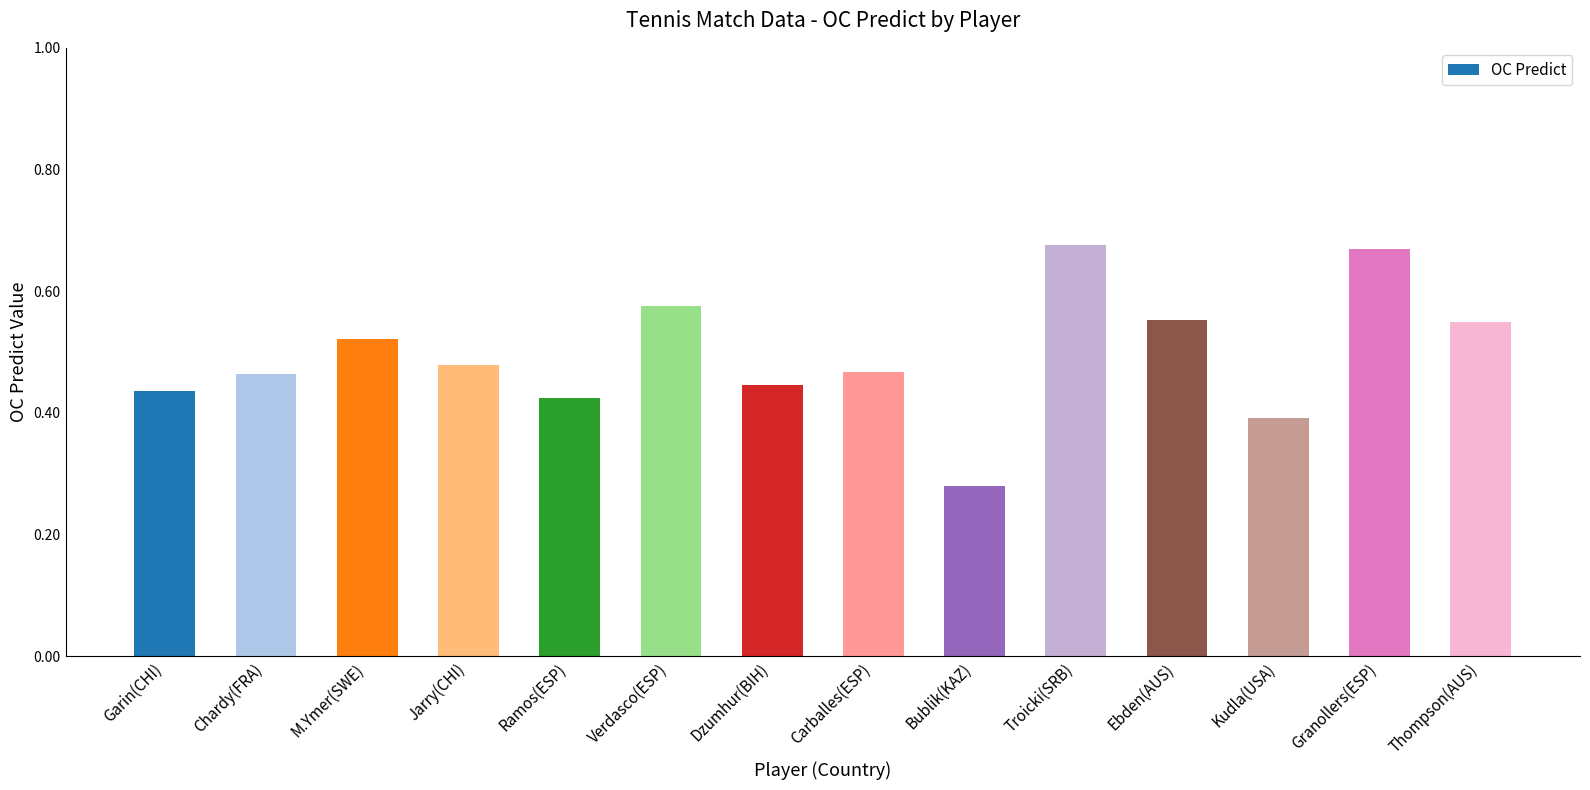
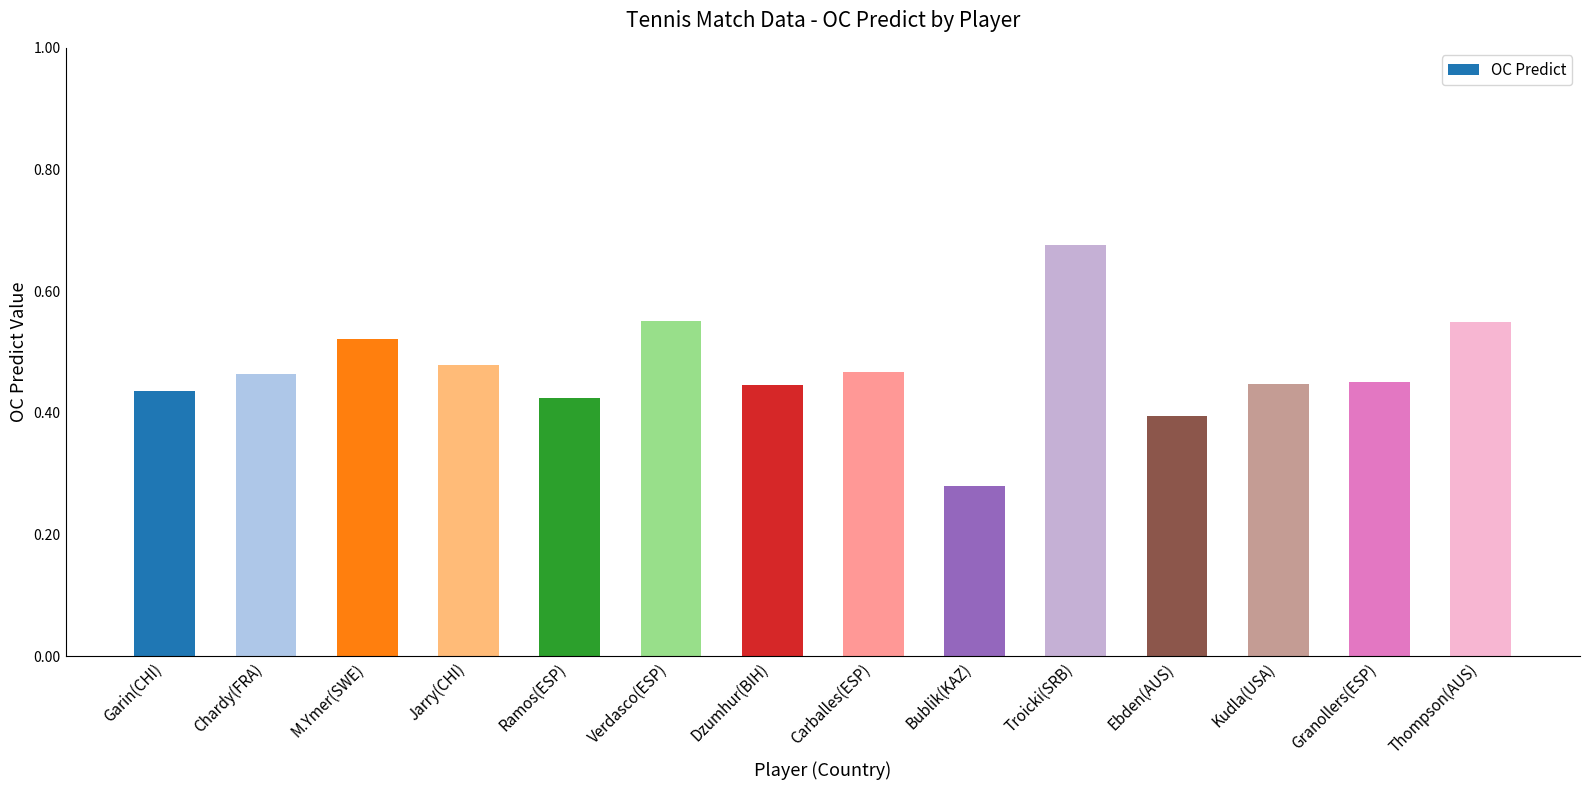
Verdasco(ESP): 0.58 -> 0.55
Ebden(AUS): 0.55 -> 0.39
Kudla(USA): 0.39 -> 0.45
Granollers(ESP): 0.67 -> 0.45
